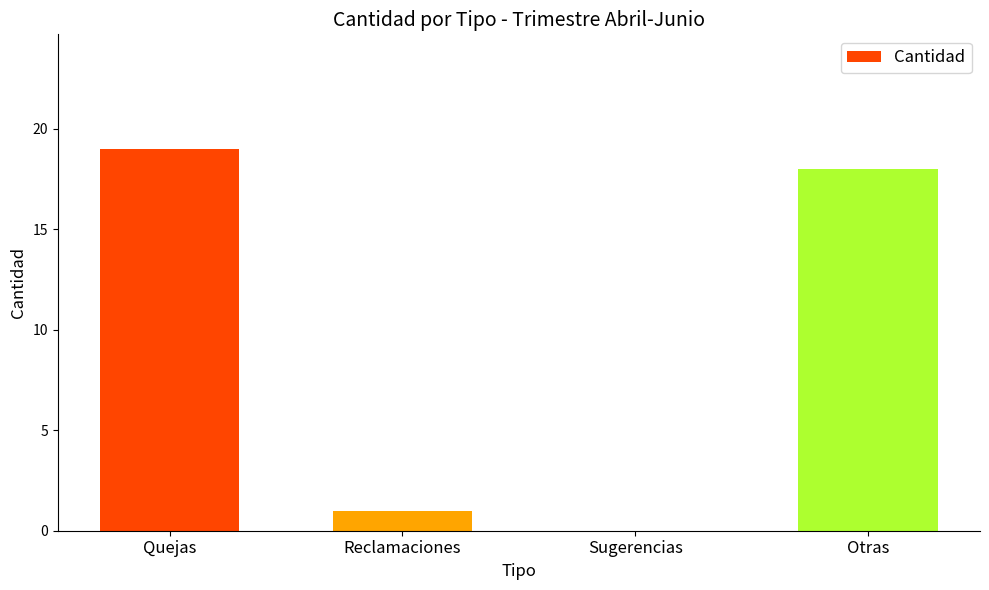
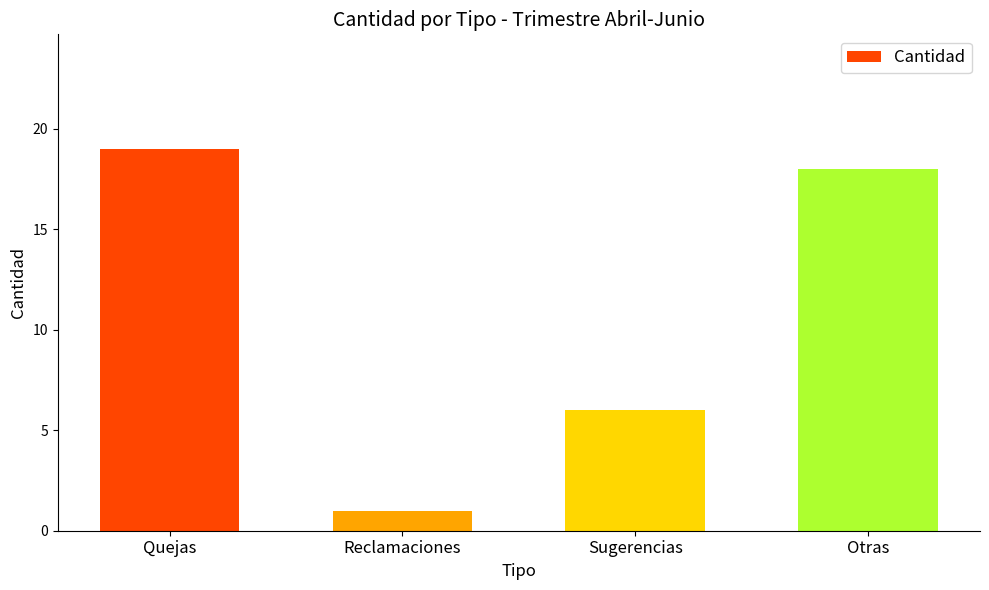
Sugerencias: 0 -> 6
